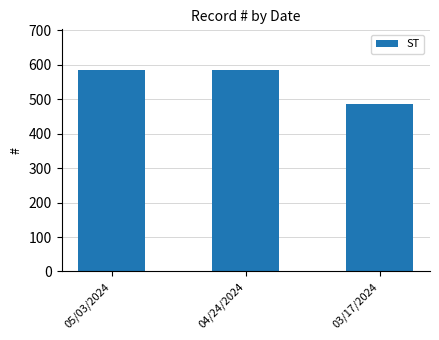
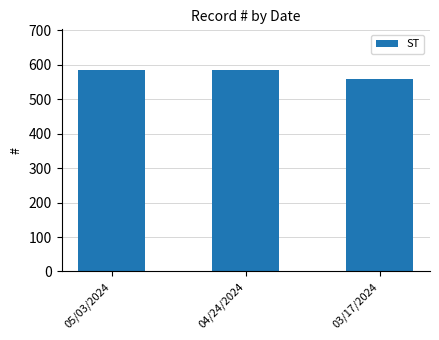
03/17/2024: 490 -> 560
